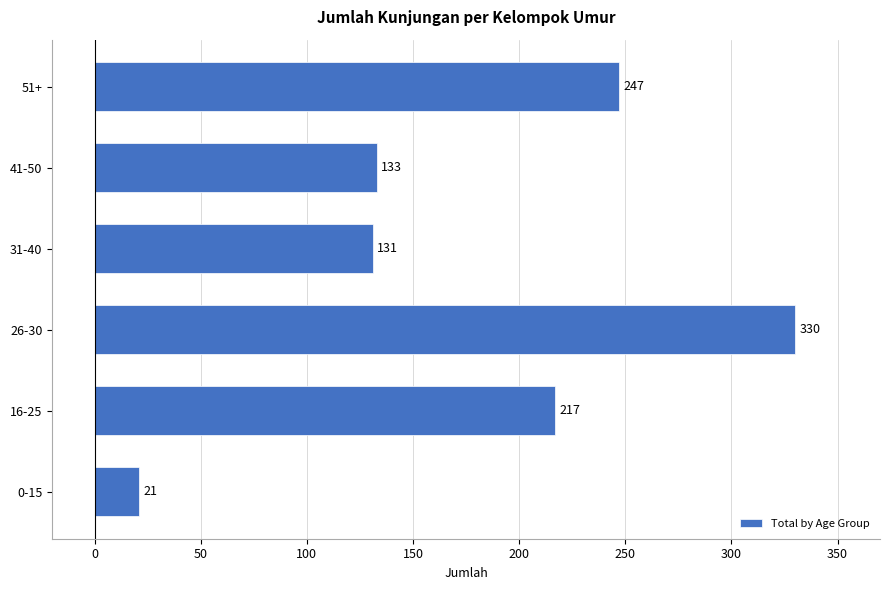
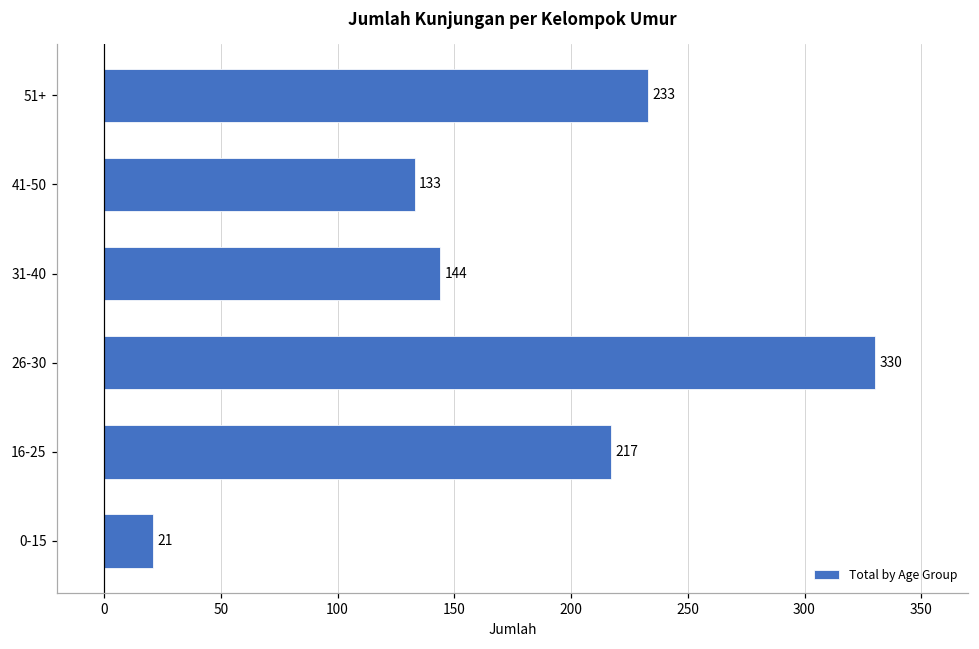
51+: 247 -> 233
31-40: 131 -> 144
